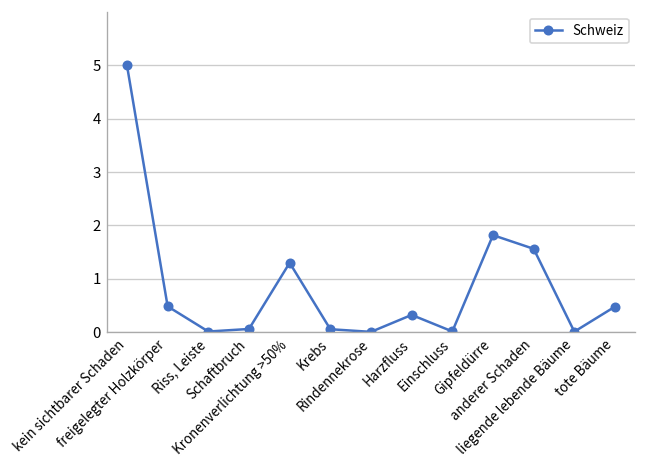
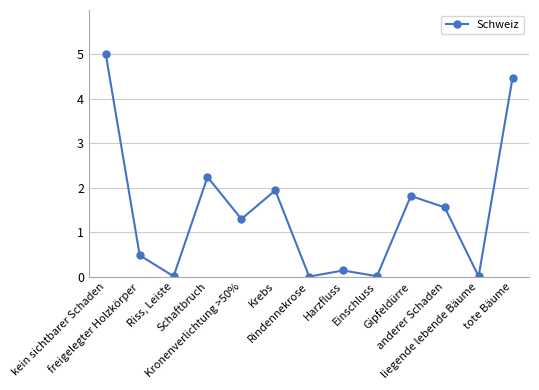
Schaftbruch: 0.1 -> 2.2
Krebs: 0.1 -> 1.9
Harzfluss: 0.3 -> 0.1
tote Bäume: 0.5 -> 4.5
